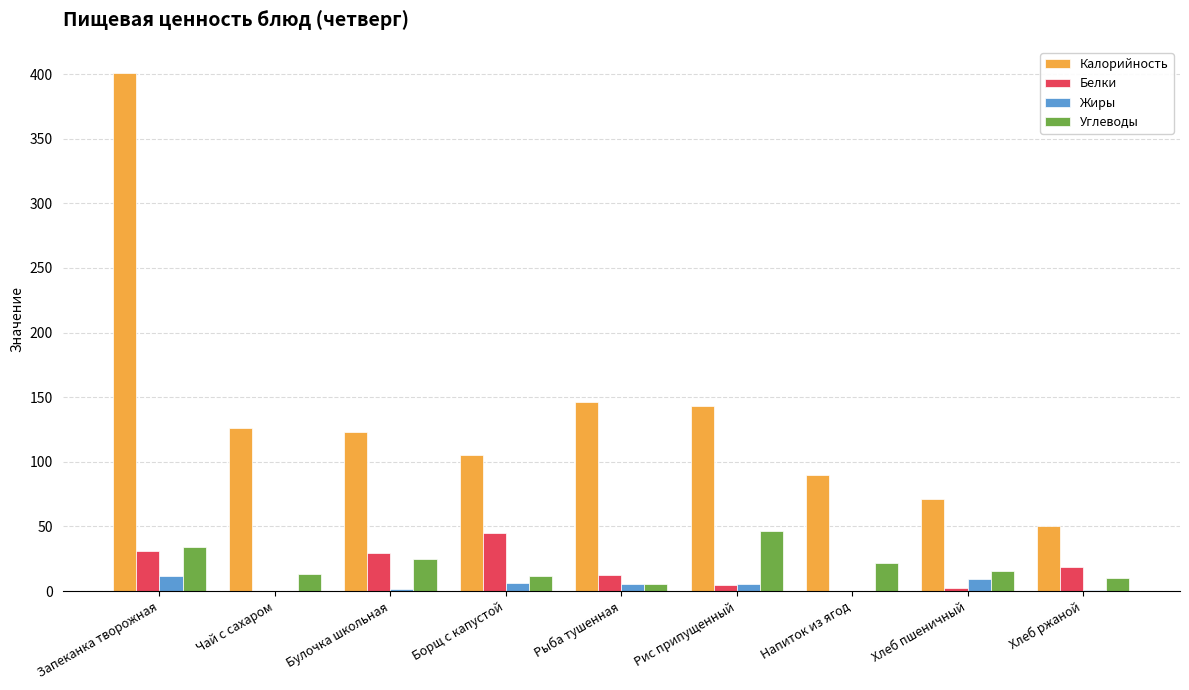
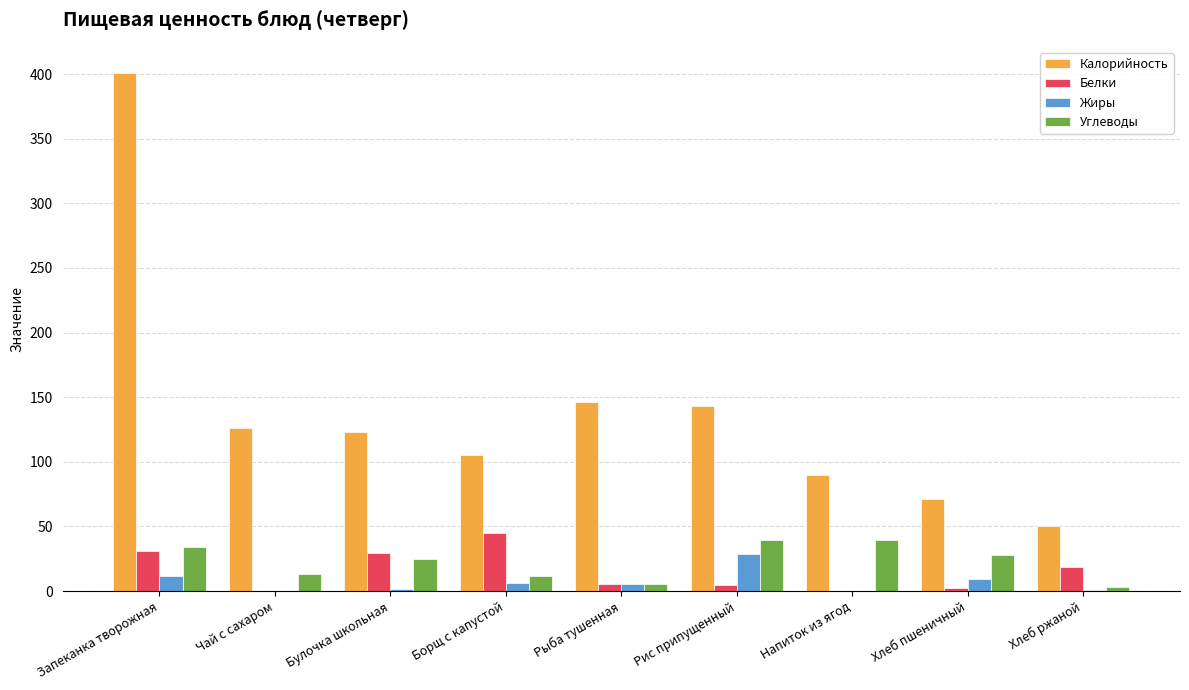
Белки, Рыба тушенная: 12 -> 5
Жиры, Рис припущенный: 5 -> 29
Углеводы, Рис припущенный: 47 -> 40
Углеводы, Напиток из ягод: 22 -> 40
Углеводы, Хлеб пшеничный: 16 -> 28
Углеводы, Хлеб ржаной: 10 -> 3
